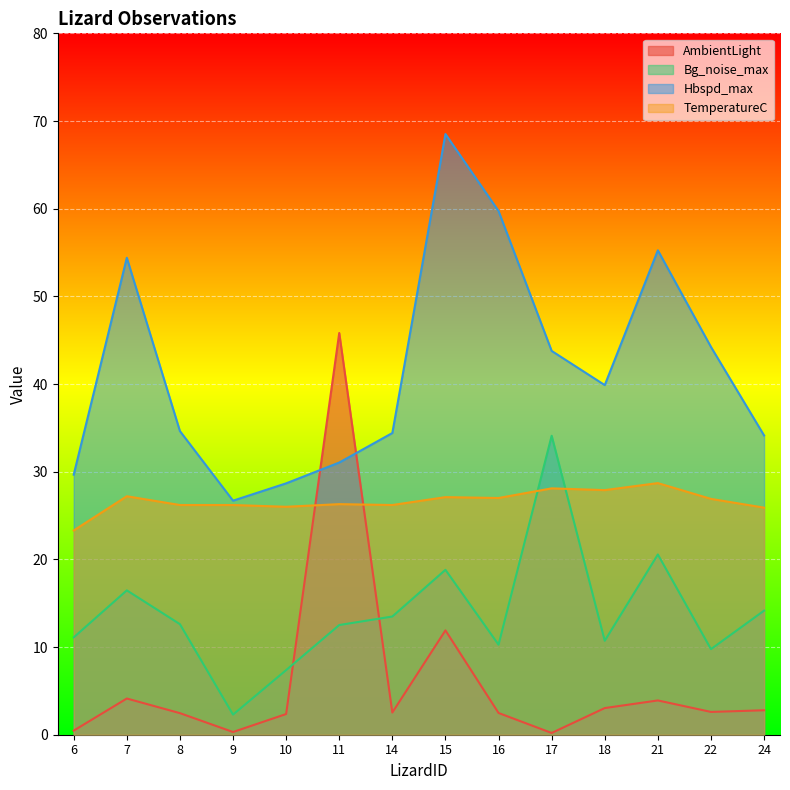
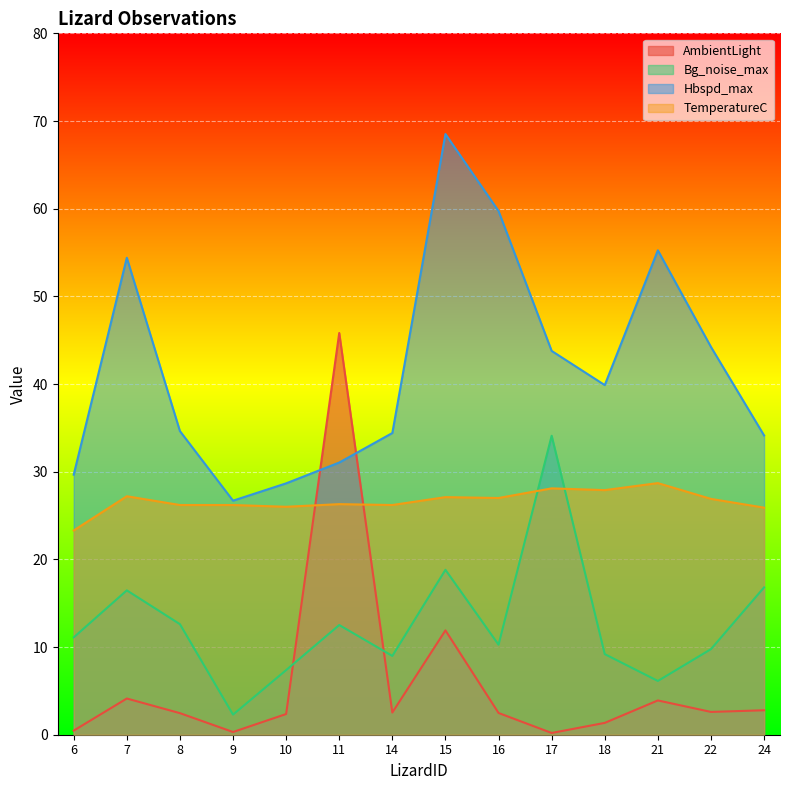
Bg_noise_max, 14: 13 -> 9
AmbientLight, 18: 3 -> 1
Bg_noise_max, 18: 11 -> 9
Bg_noise_max, 21: 21 -> 6
Bg_noise_max, 24: 14 -> 17
